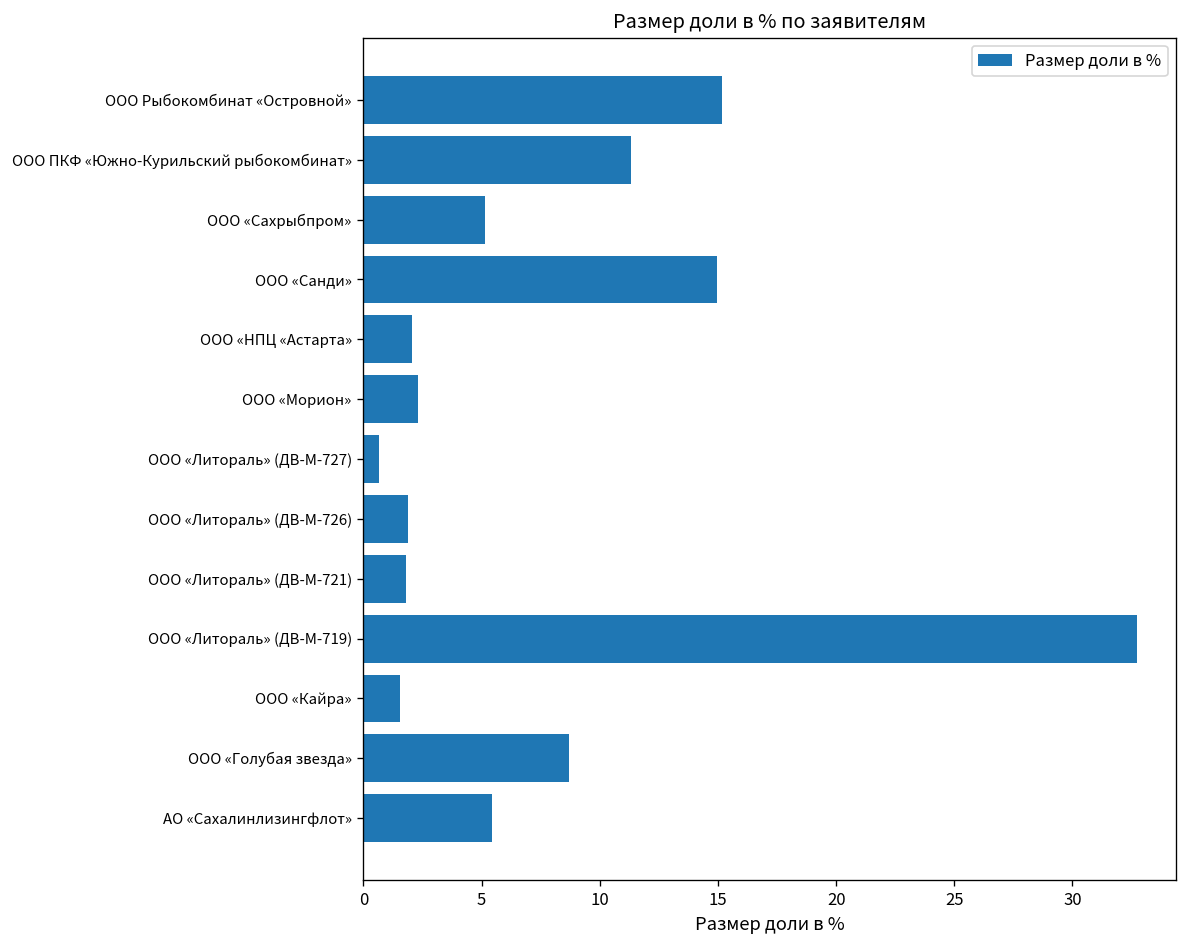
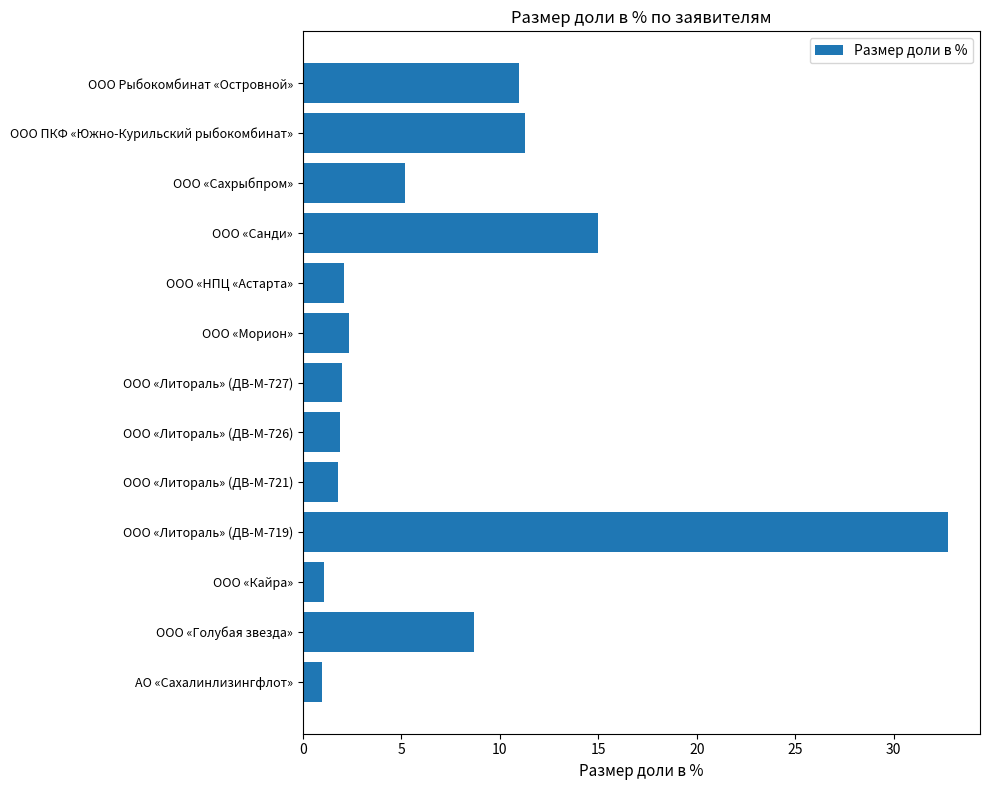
ООО Рыбокомбинат «Островной»: 15.2 -> 11.0
ООО «Литораль» (ДВ-М-727): 0.7 -> 2.0
ООО «Кайра»: 1.5 -> 1.1
АО «Сахалинлизингфлот»: 5.4 -> 1.0
